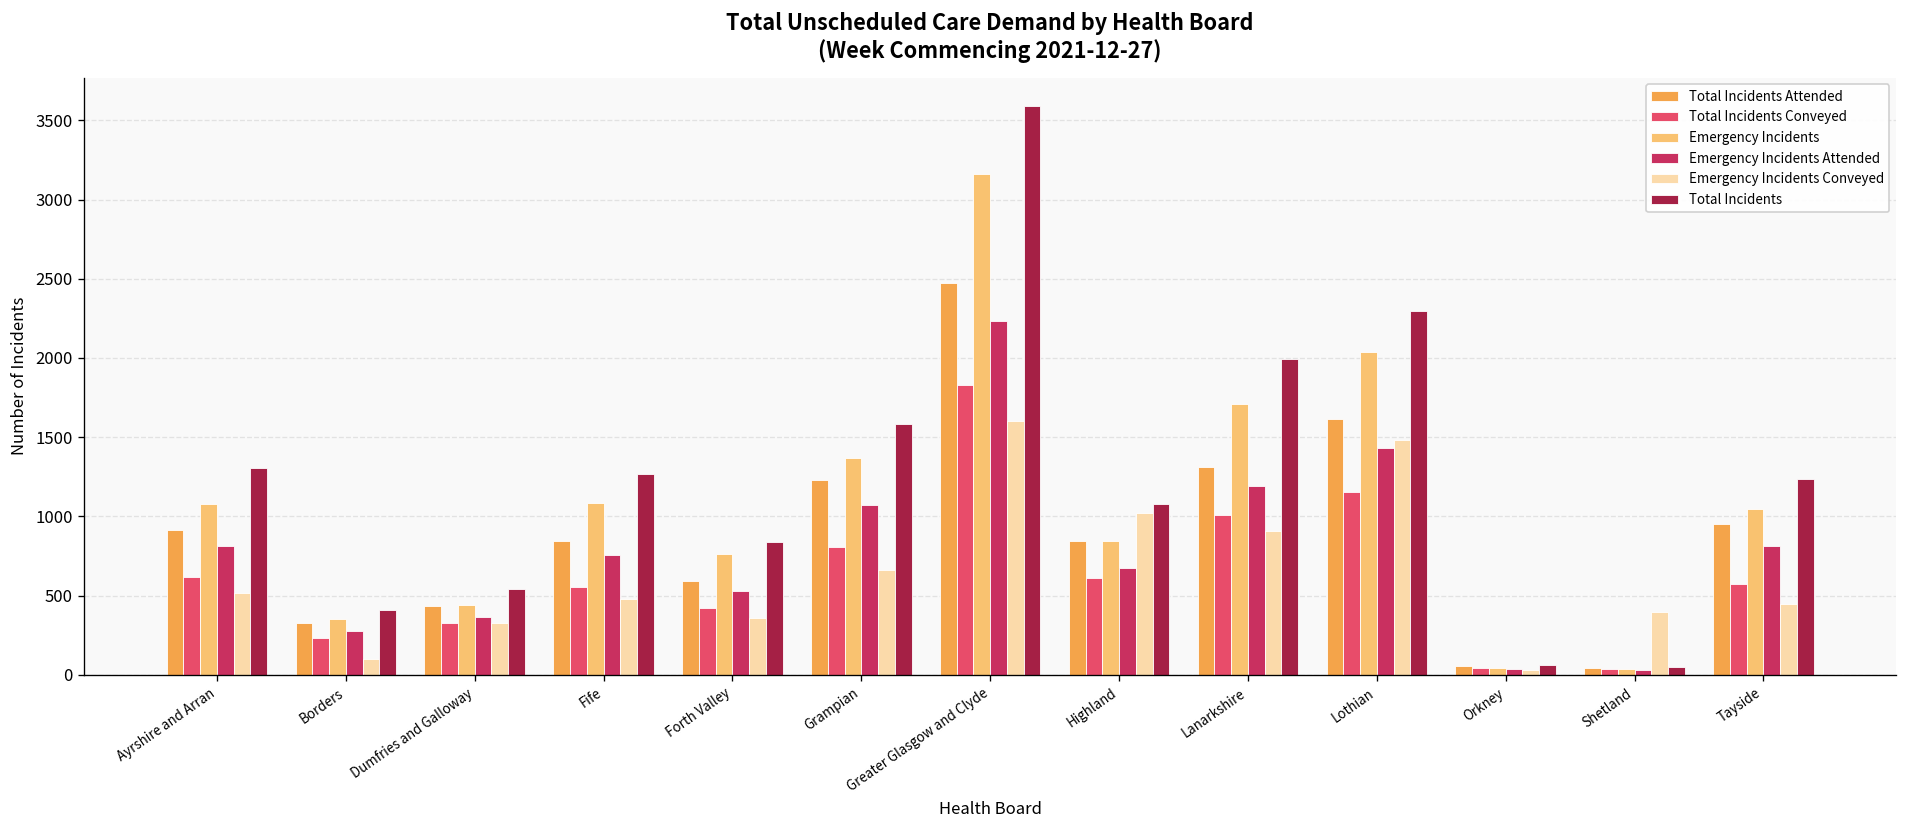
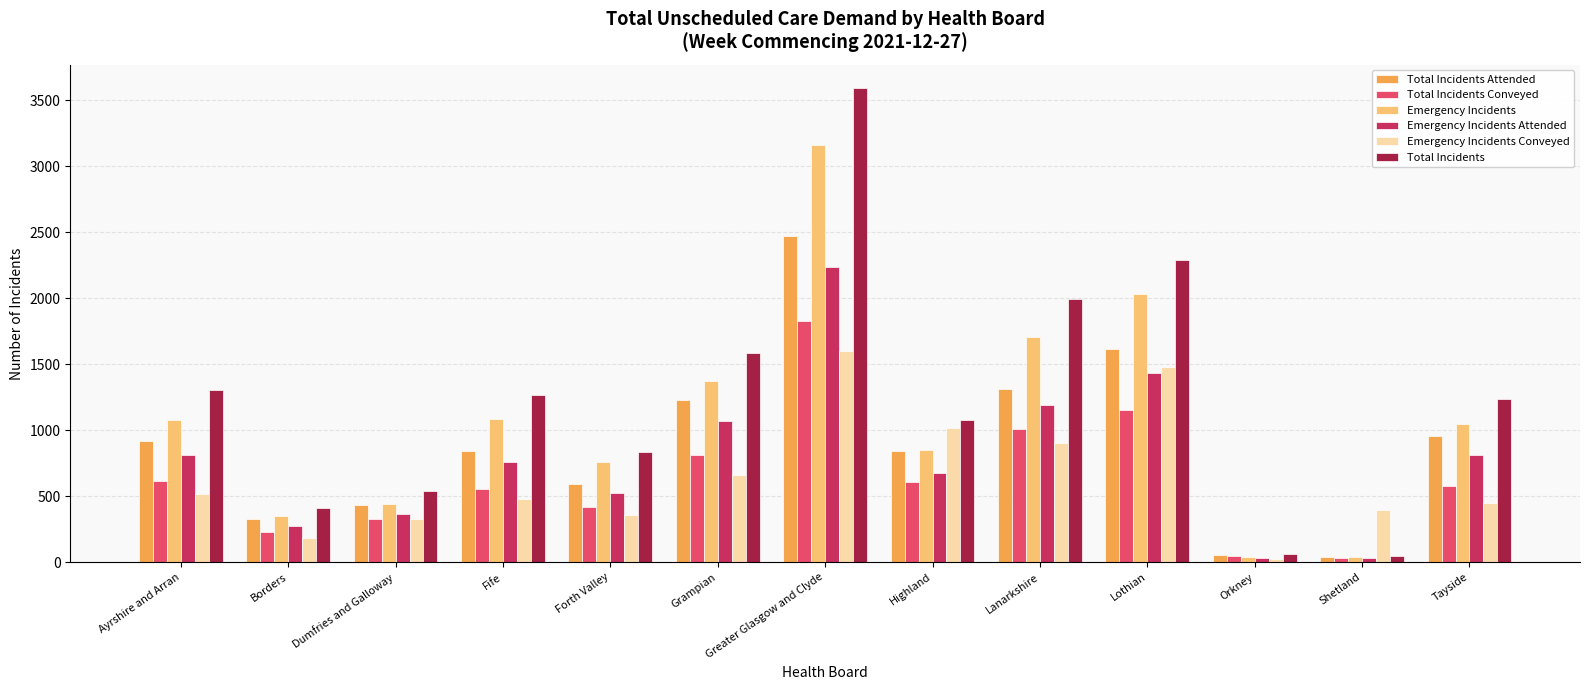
Emergency Incidents Conveyed, Borders: 100 -> 180
